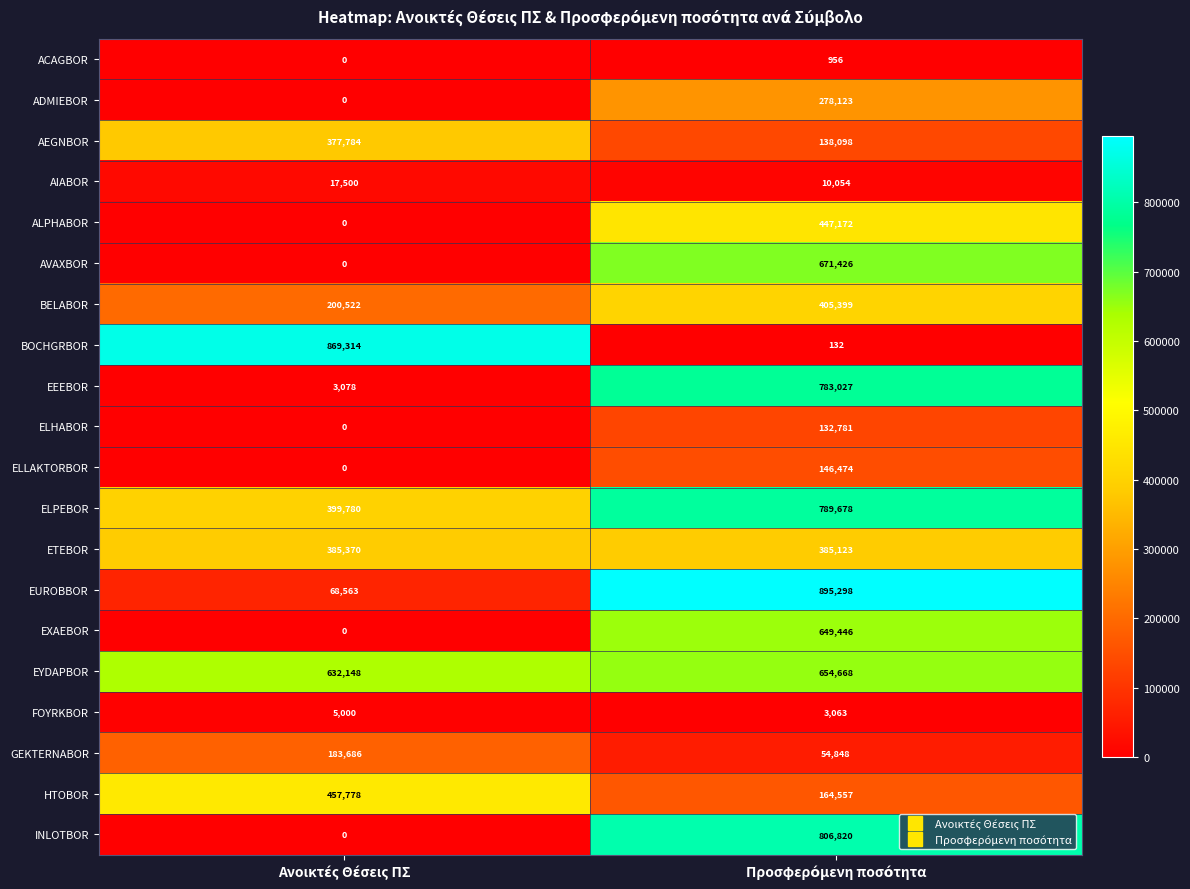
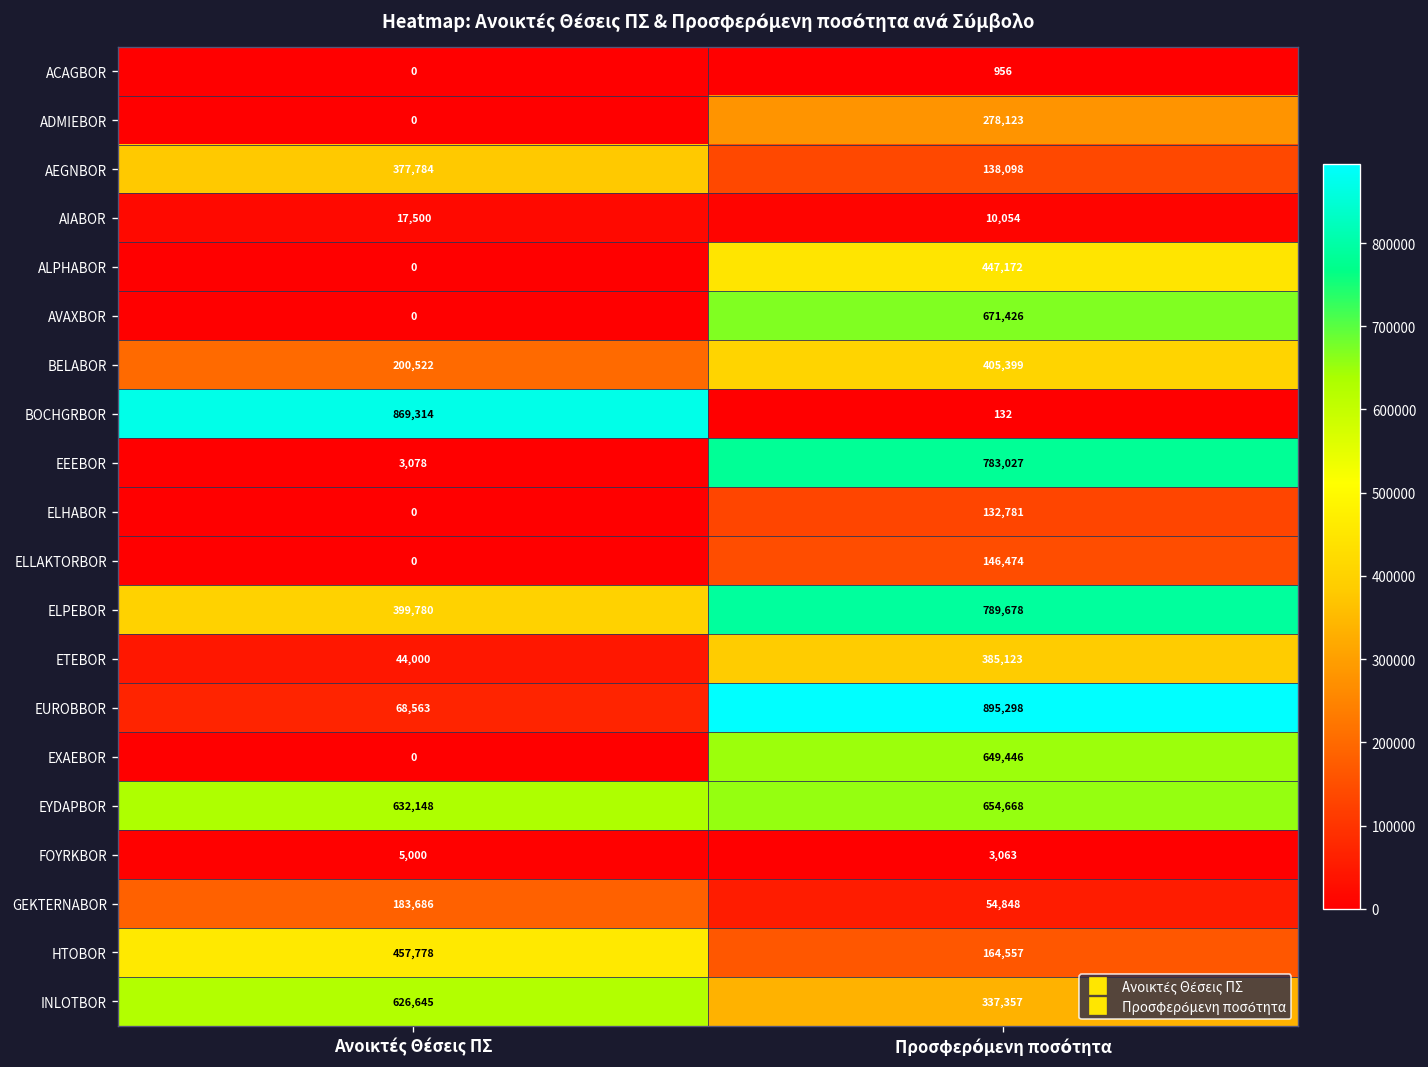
ETEBOR, Ανοικτές Θέσεις ΠΣ: 385,370 -> 44,000
INLOTBOR, Ανοικτές Θέσεις ΠΣ: 0 -> 626,645
INLOTBOR, Προσφερόμενη ποσότητα: 806,820 -> 337,357
